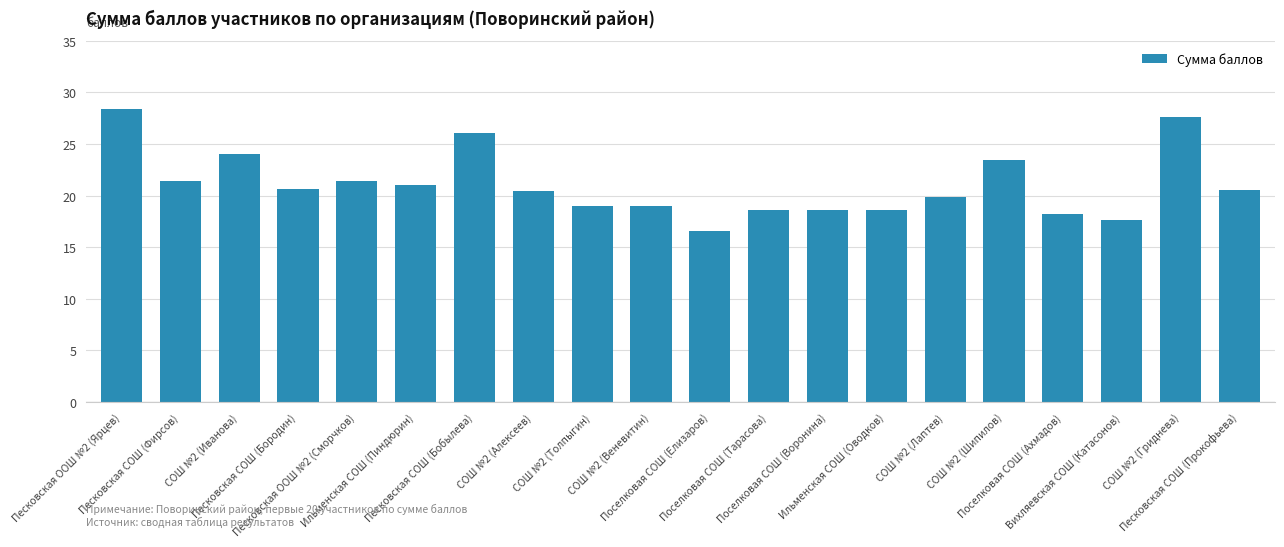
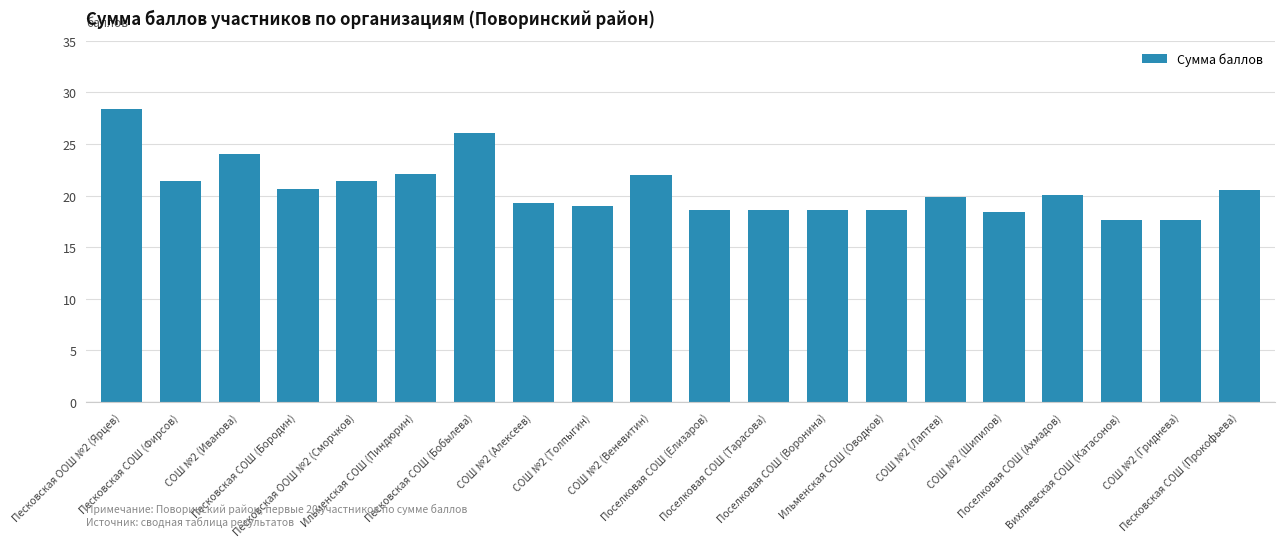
Ильменская СОШ (Пиндюрин): 21.0 -> 22.1
СОШ №2 (Алексеев): 20.4 -> 19.3
СОШ №2 (Веневитин): 19 -> 22
Поселковая СОШ (Елизаров): 16.6 -> 18.6
СОШ №2 (Шипилов): 23.5 -> 18.4
Поселковая СОШ (Ахмадов): 18.2 -> 20.1
СОШ №2 (Гриднева): 27.6 -> 17.6
